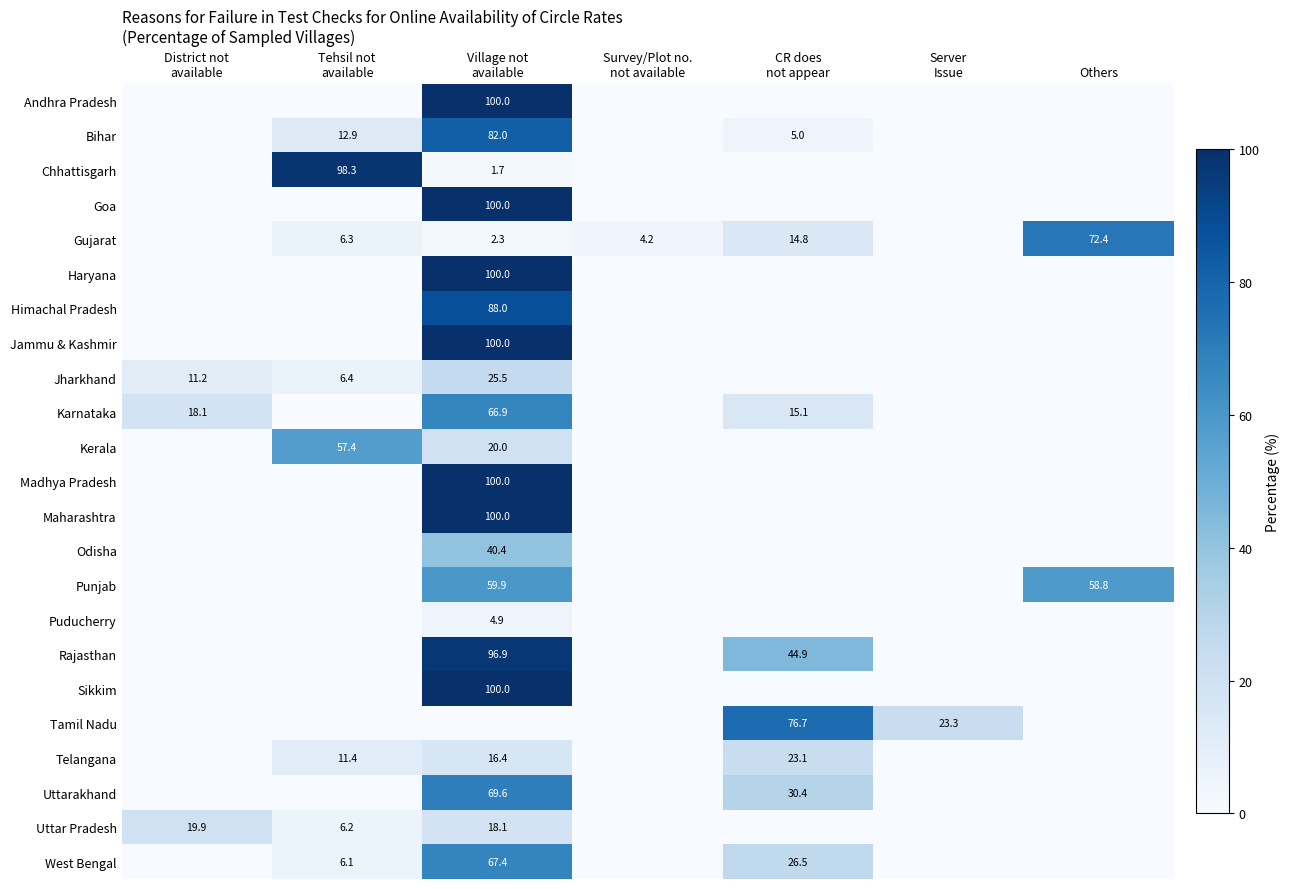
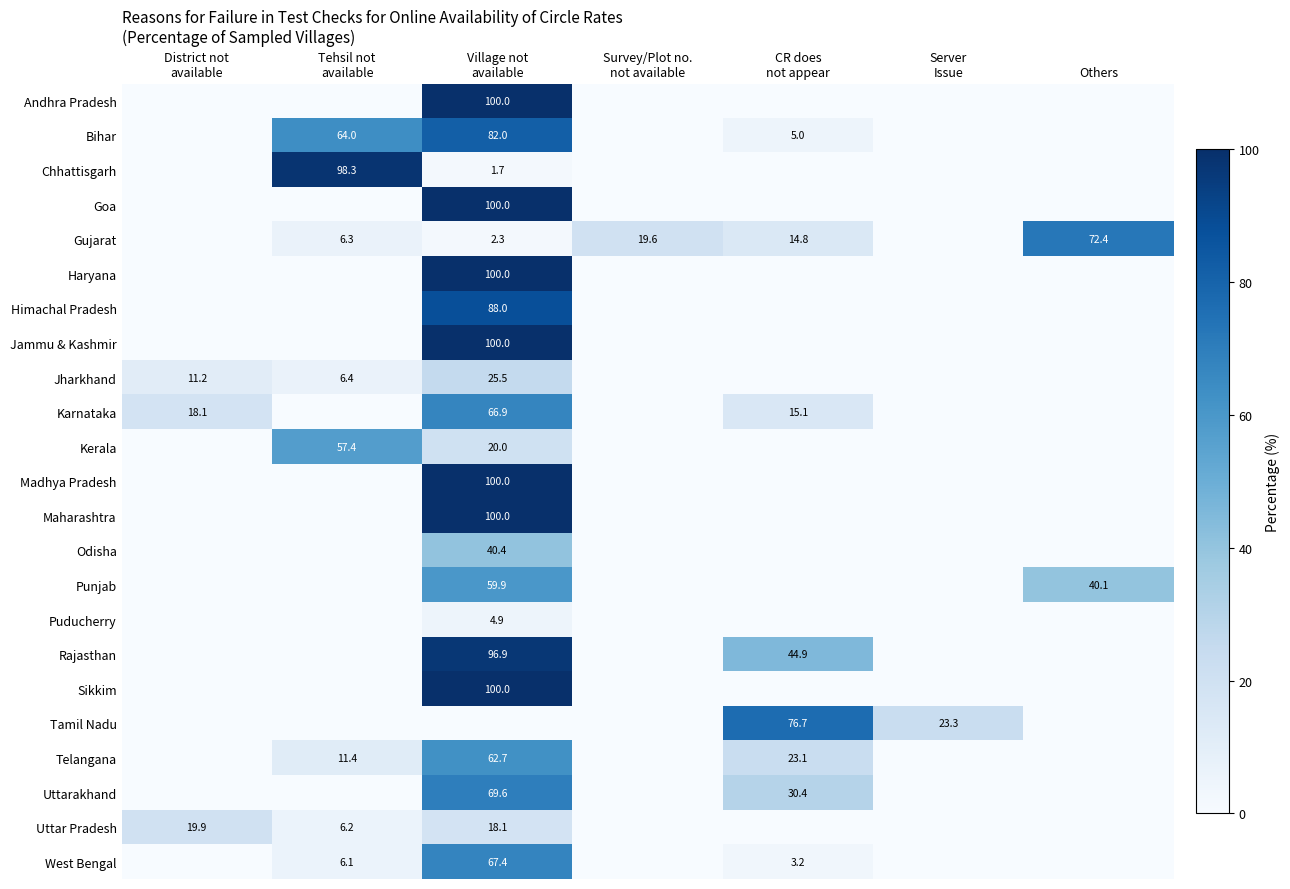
Bihar, Tehsil not available: 12.9 -> 64.0
Gujarat, Survey/Plot no. not available: 4.2 -> 19.6
Punjab, Others: 58.8 -> 40.1
Telangana, Village not available: 16.4 -> 62.7
West Bengal, CR does not appear: 26.5 -> 3.2
